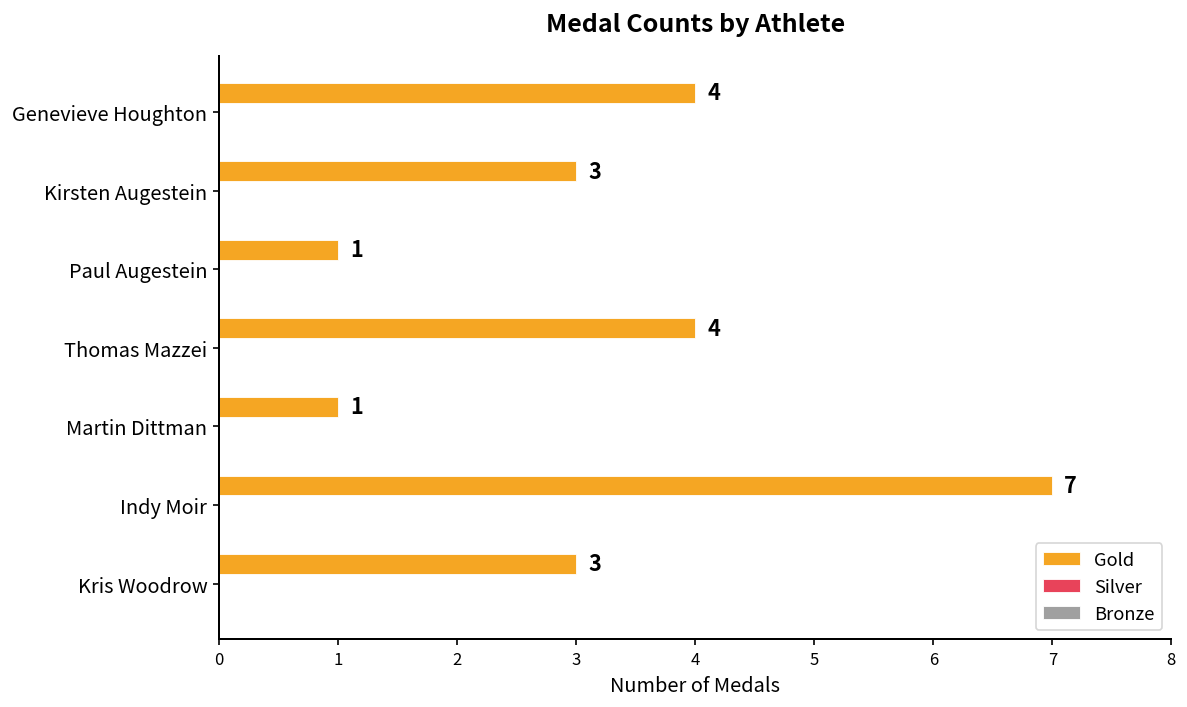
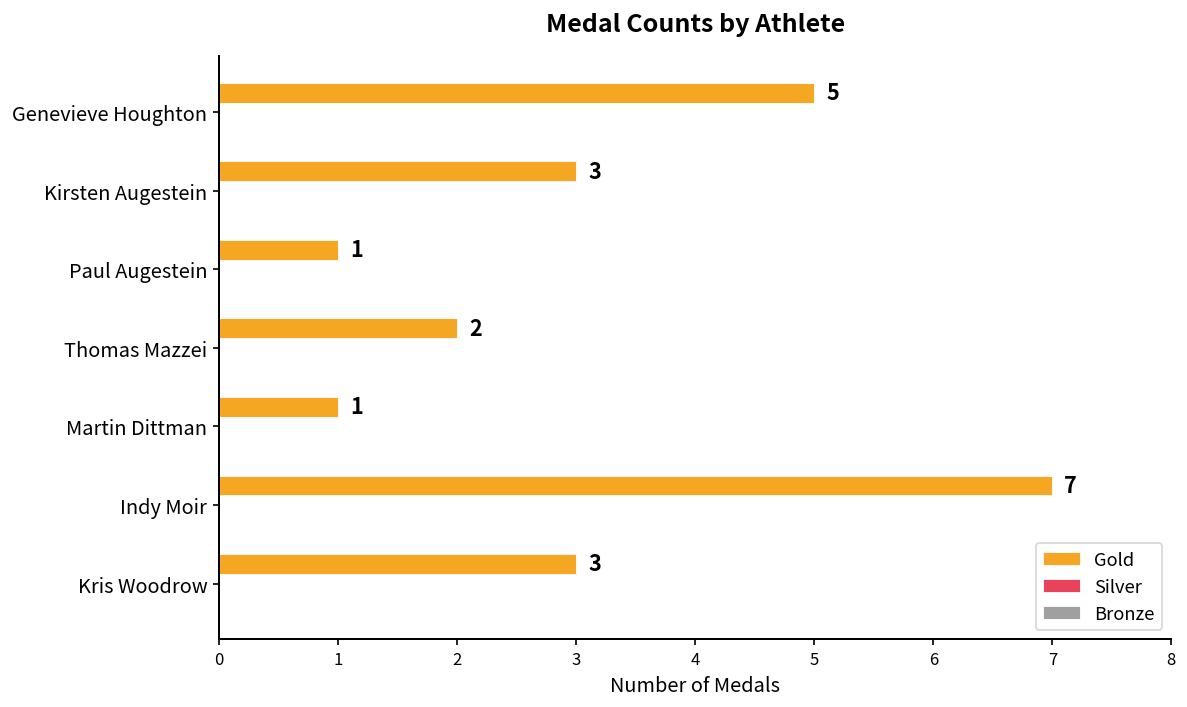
Gold, Genevieve Houghton: 4 -> 5
Gold, Thomas Mazzei: 4 -> 2
